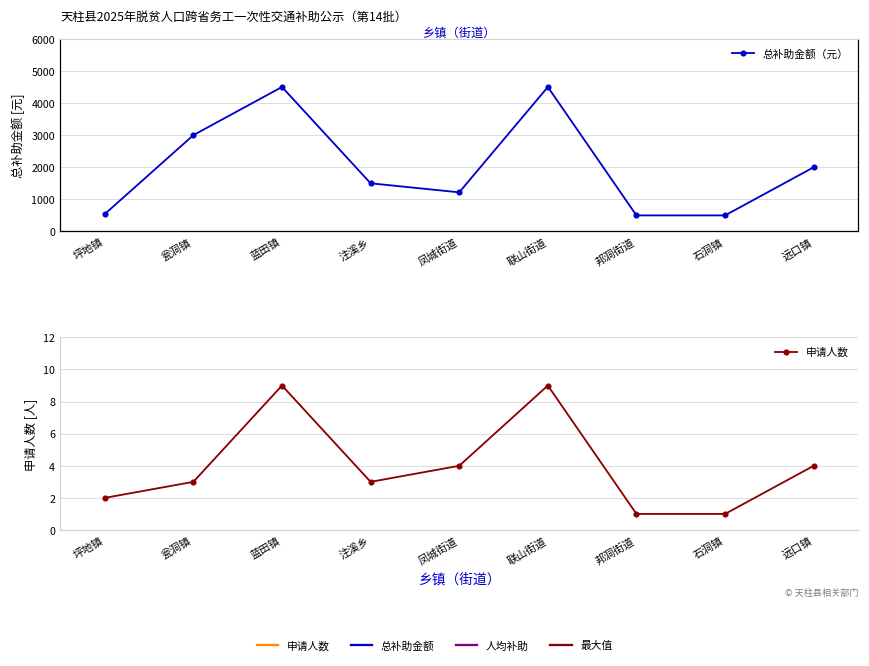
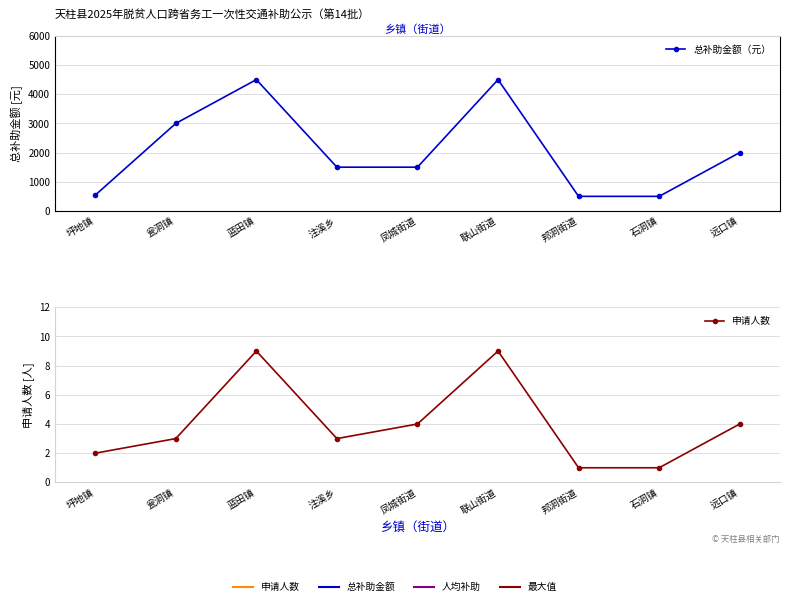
天柱县2025年脱贫人口跨省务工一次性交通补助公示（第14批）, 凤城街道: 1200 -> 1500
